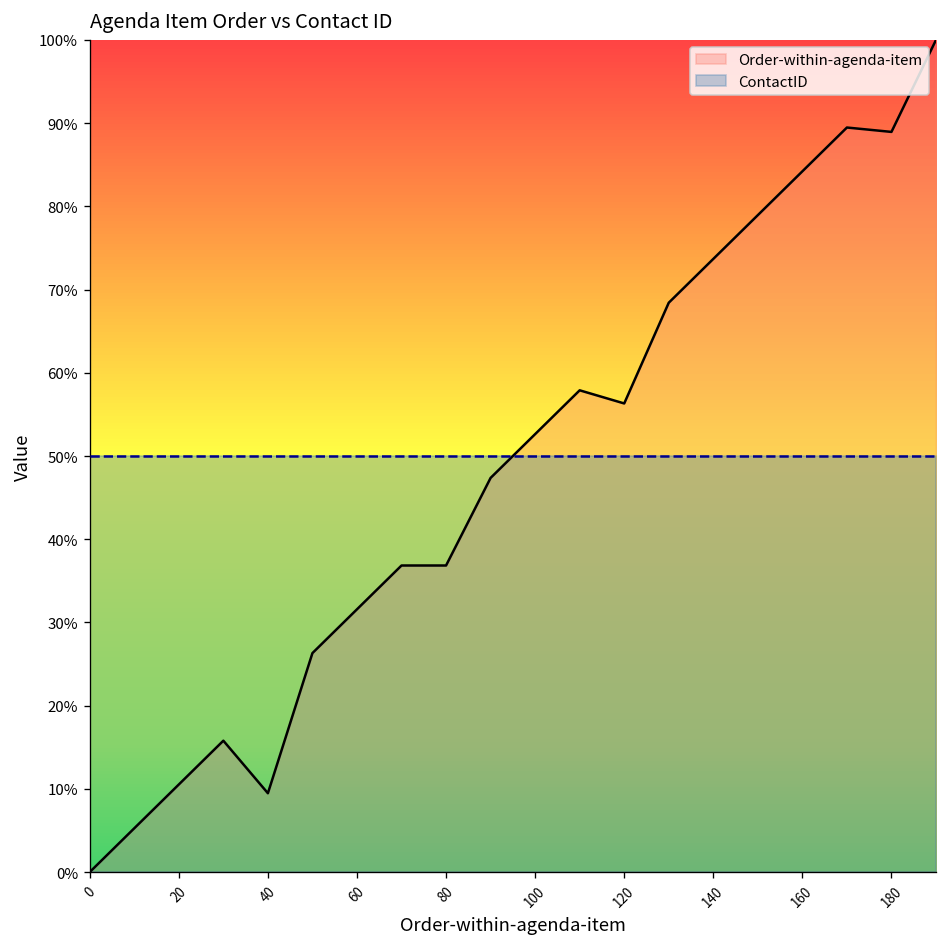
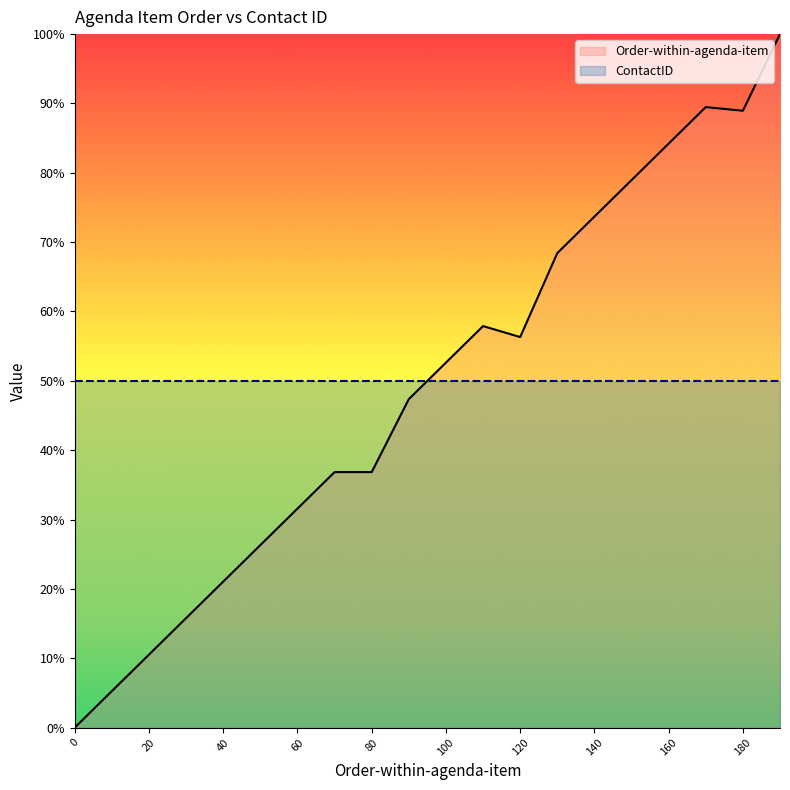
Order-within-agenda-item, 40: 9% -> 21%
